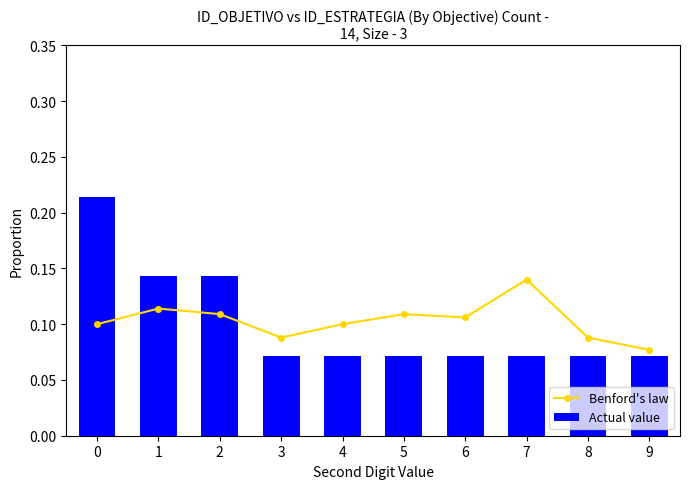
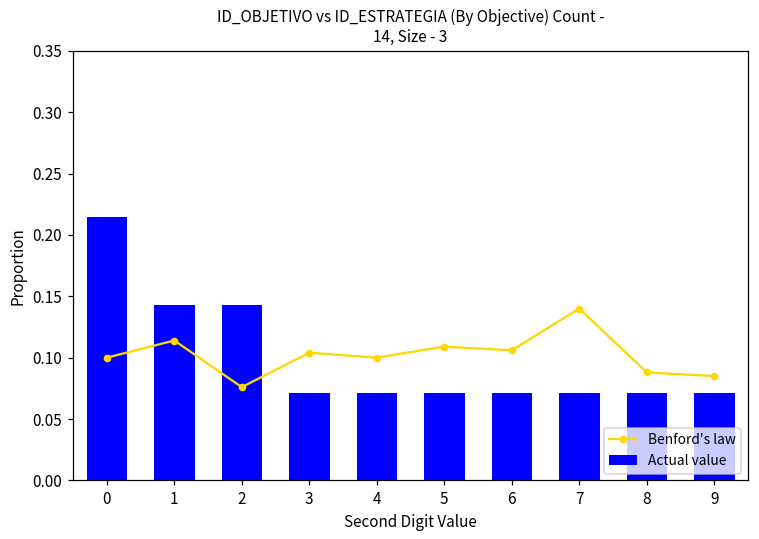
Benford's law, 2: 0.109 -> 0.076
Benford's law, 3: 0.088 -> 0.104
Benford's law, 9: 0.077 -> 0.085
